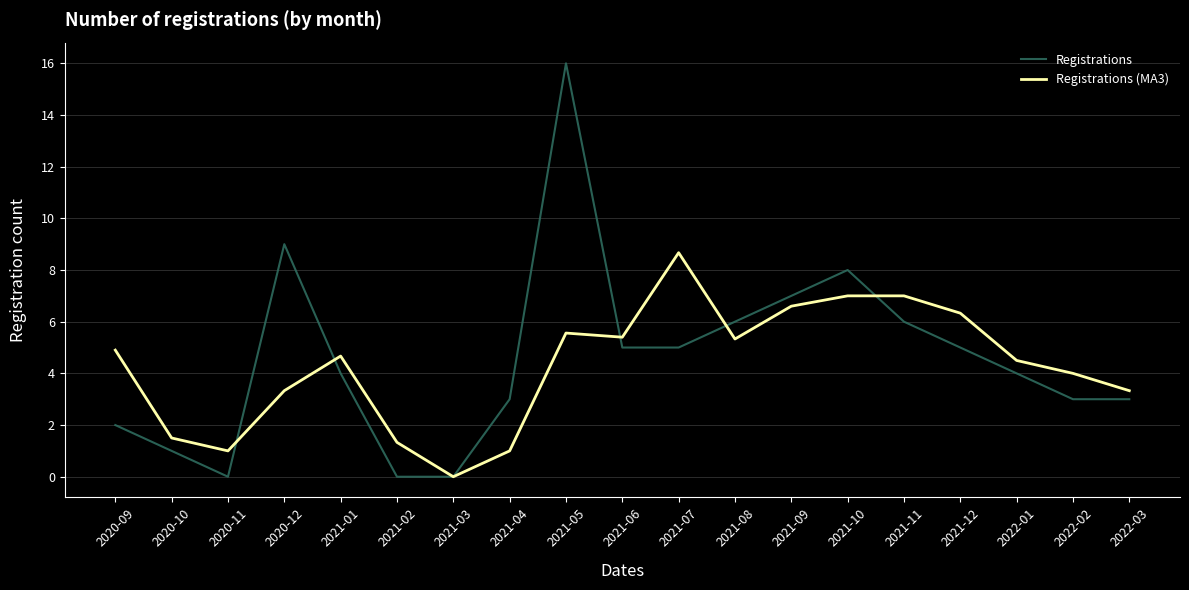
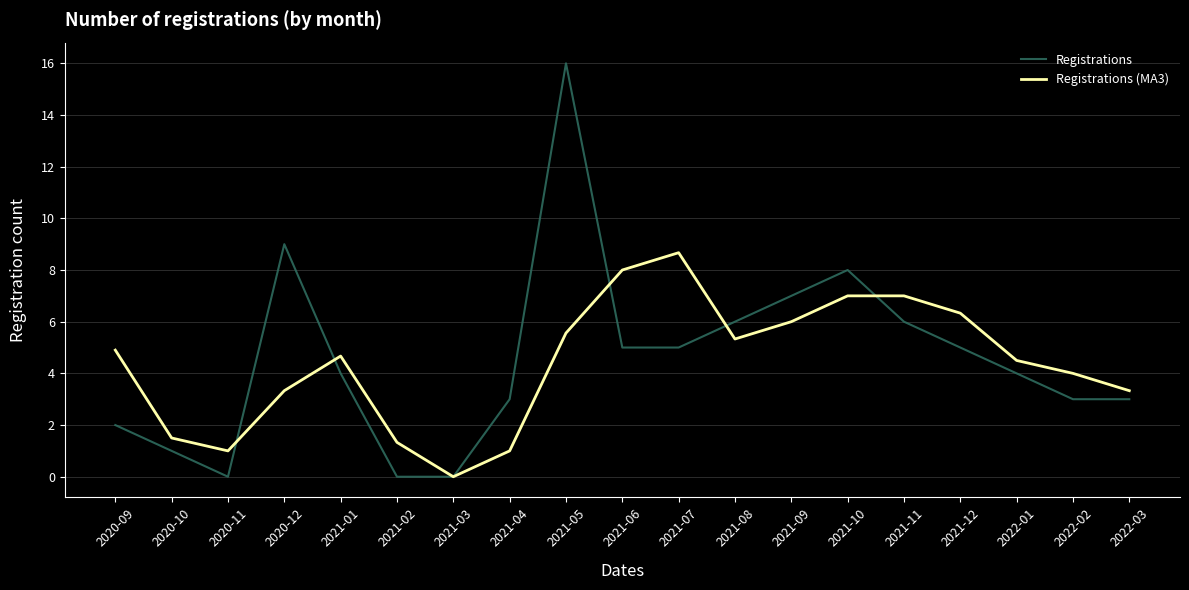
Registrations (MA3), 2021-06: 5.4 -> 8.0
Registrations (MA3), 2021-09: 6.6 -> 6.0
